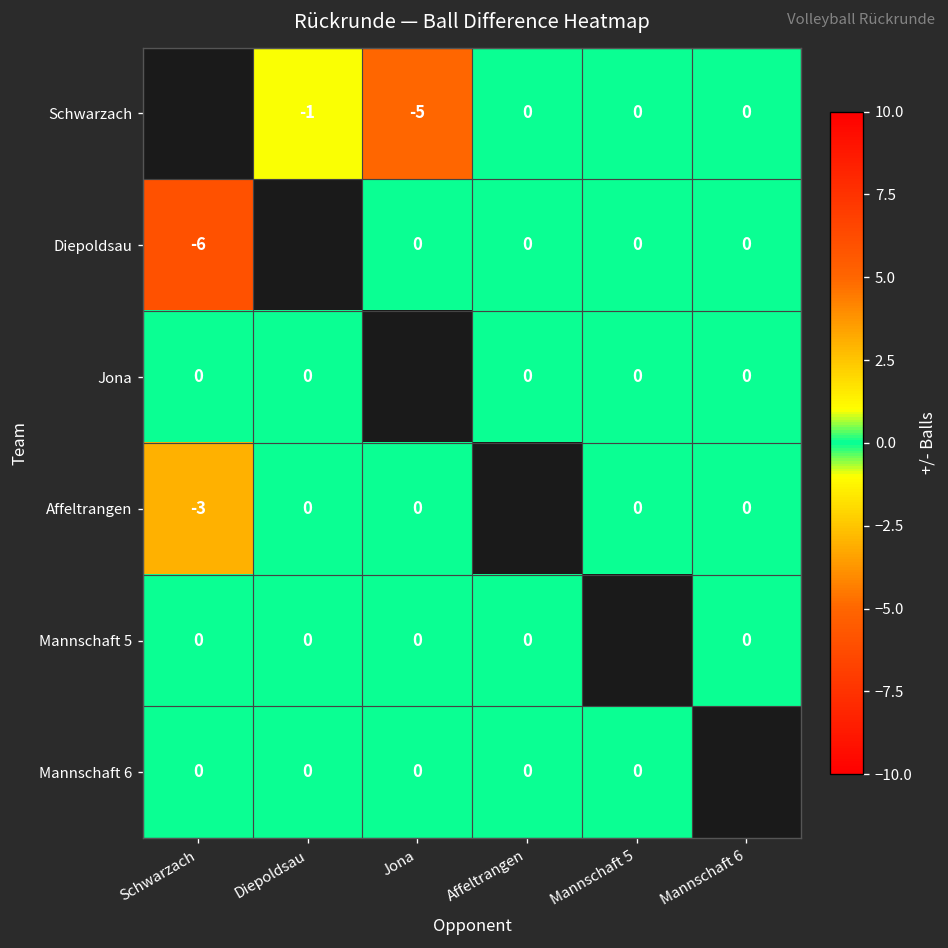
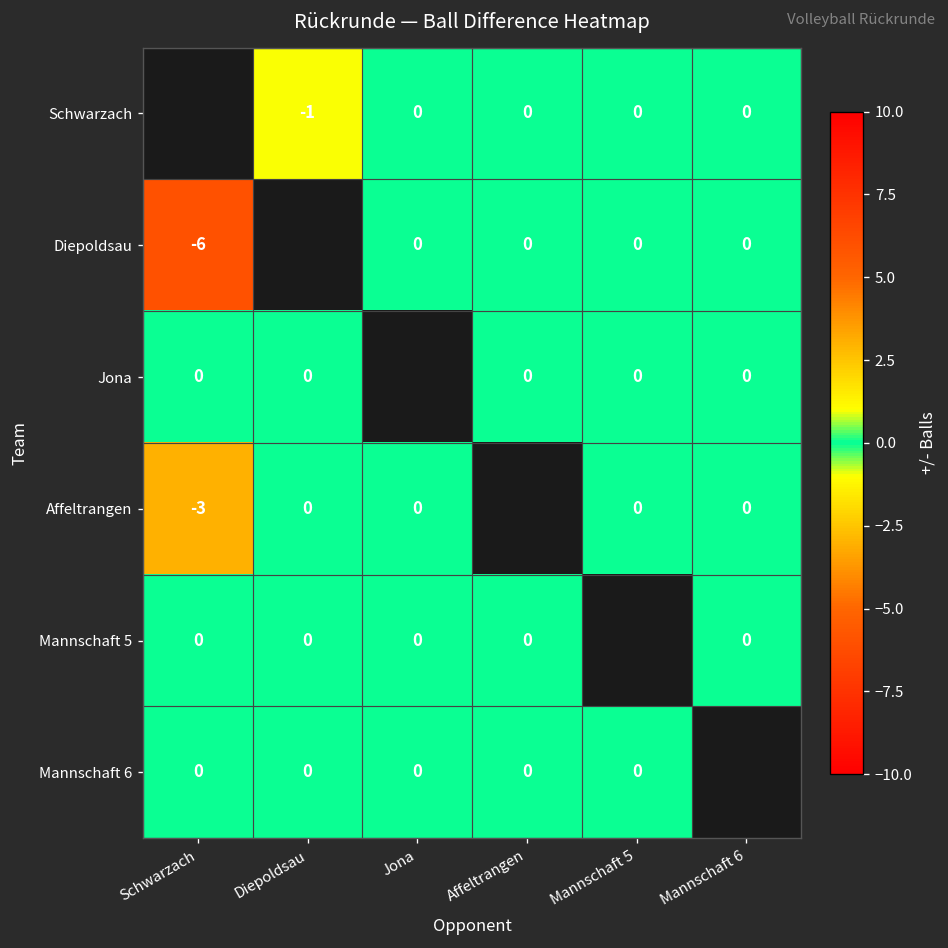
Schwarzach, Jona: -5 -> 0
